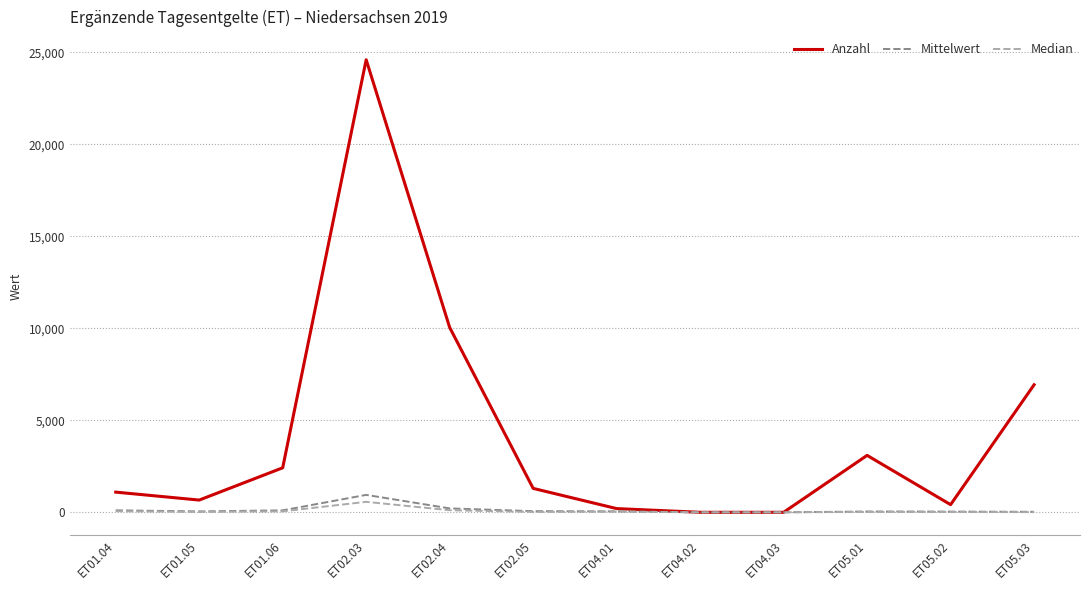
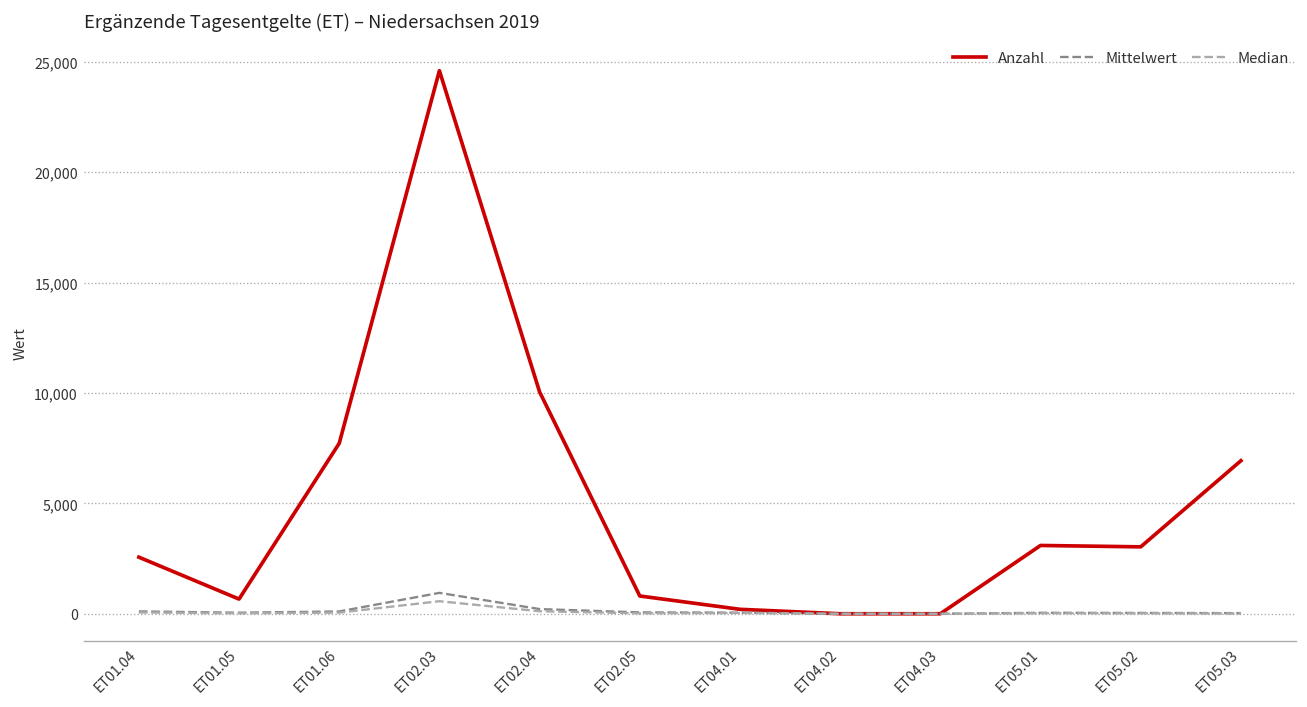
Anzahl, ET01.04: 1,100 -> 2,600
Anzahl, ET01.06: 2,400 -> 7,700
Anzahl, ET02.05: 1,300 -> 800
Anzahl, ET05.02: 400 -> 3,000
